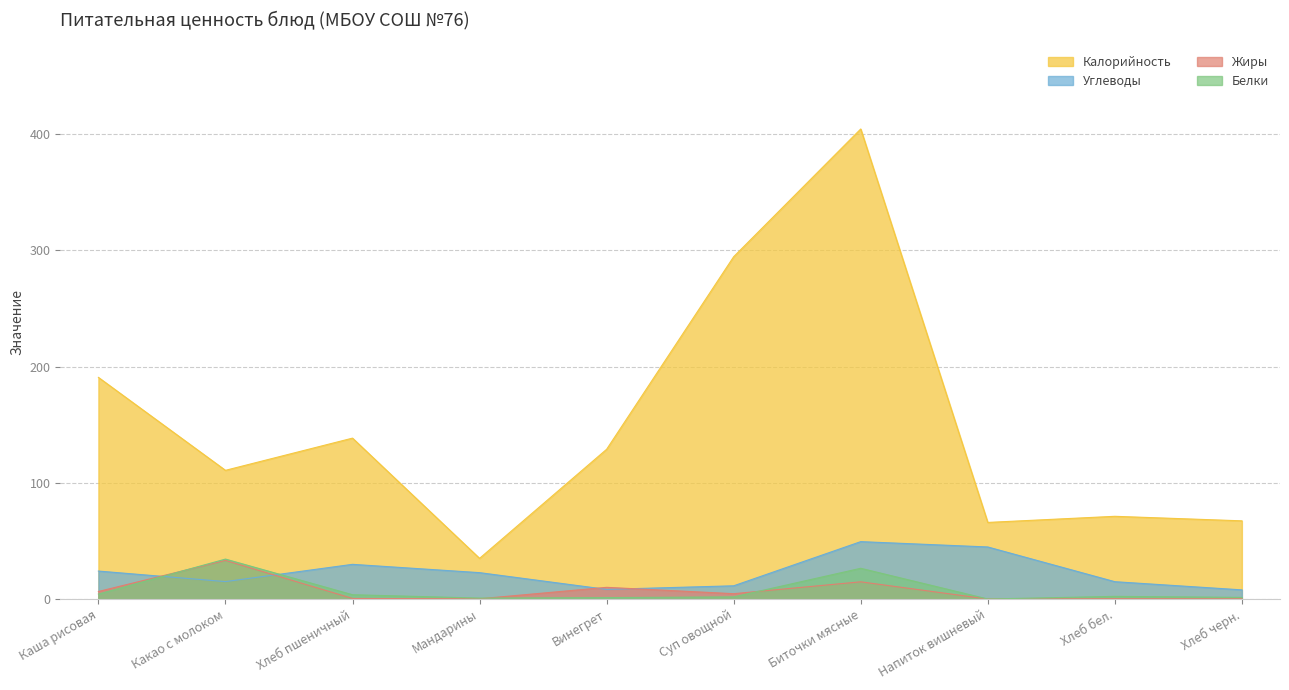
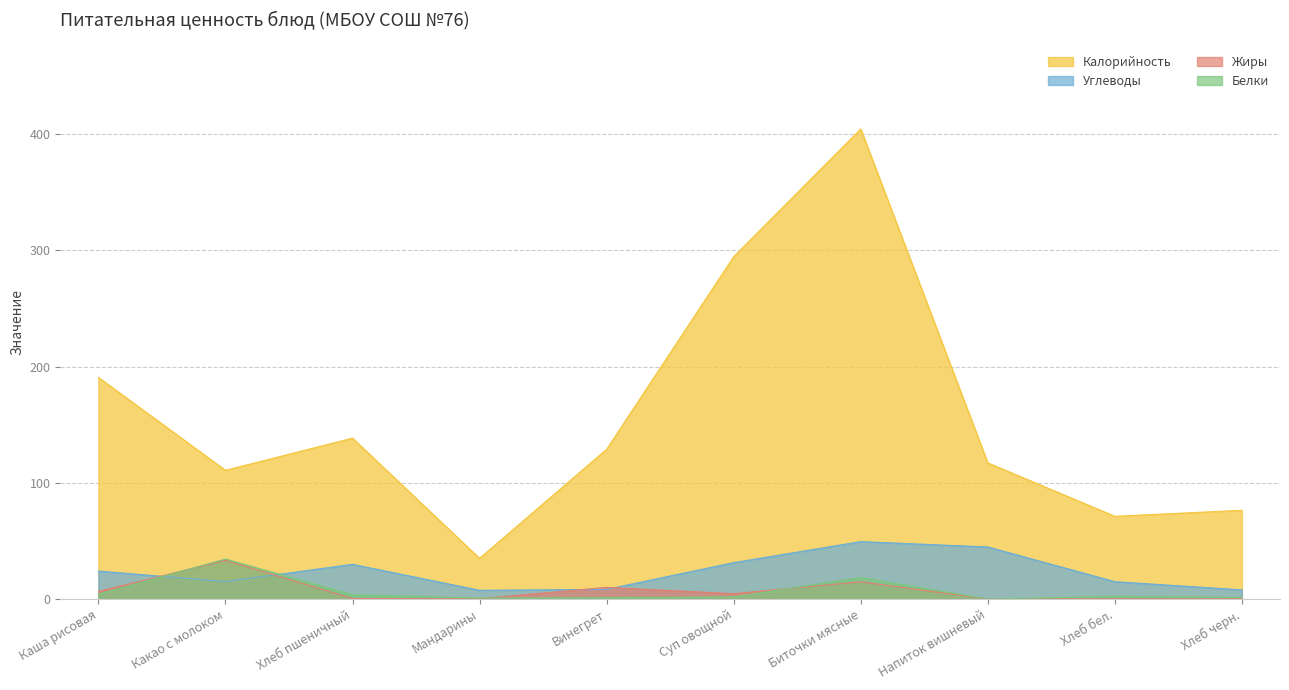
Углеводы, Мандарины: 23 -> 8
Углеводы, Суп овощной: 11 -> 31
Белки, Биточки мясные: 26 -> 18
Калорийность, Напиток вишневый: 66 -> 117
Калорийность, Хлеб черн.: 67 -> 76
